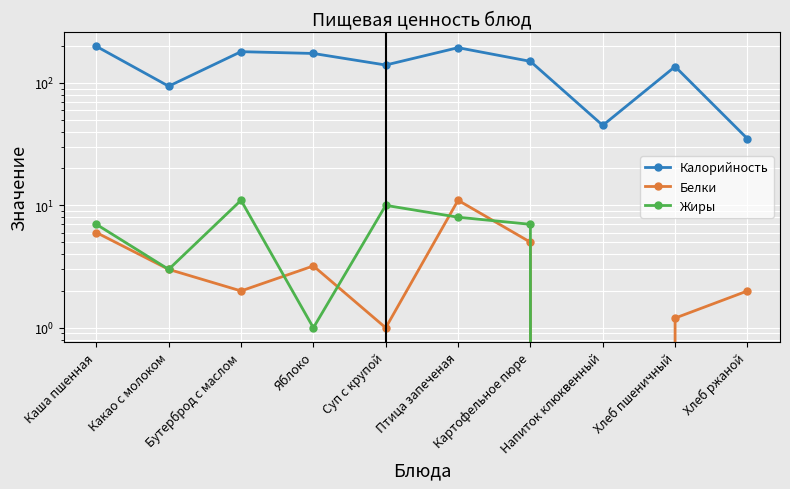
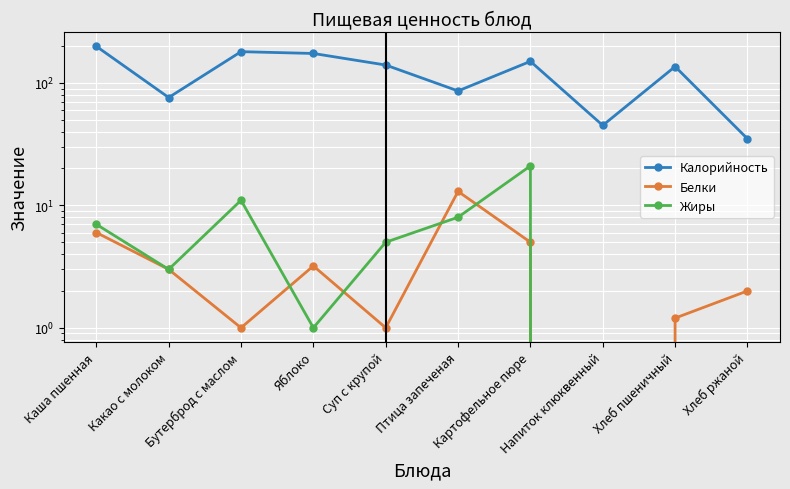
Калорийность, Какао с молоком: 90 -> 80
Белки, Бутерброд с маслом: 2 -> 1
Жиры, Суп с крупой: 10 -> 5
Калорийность, Птица запеченая: 190 -> 90
Белки, Птица запеченая: 11 -> 13
Жиры, Картофельное пюре: 7 -> 21
